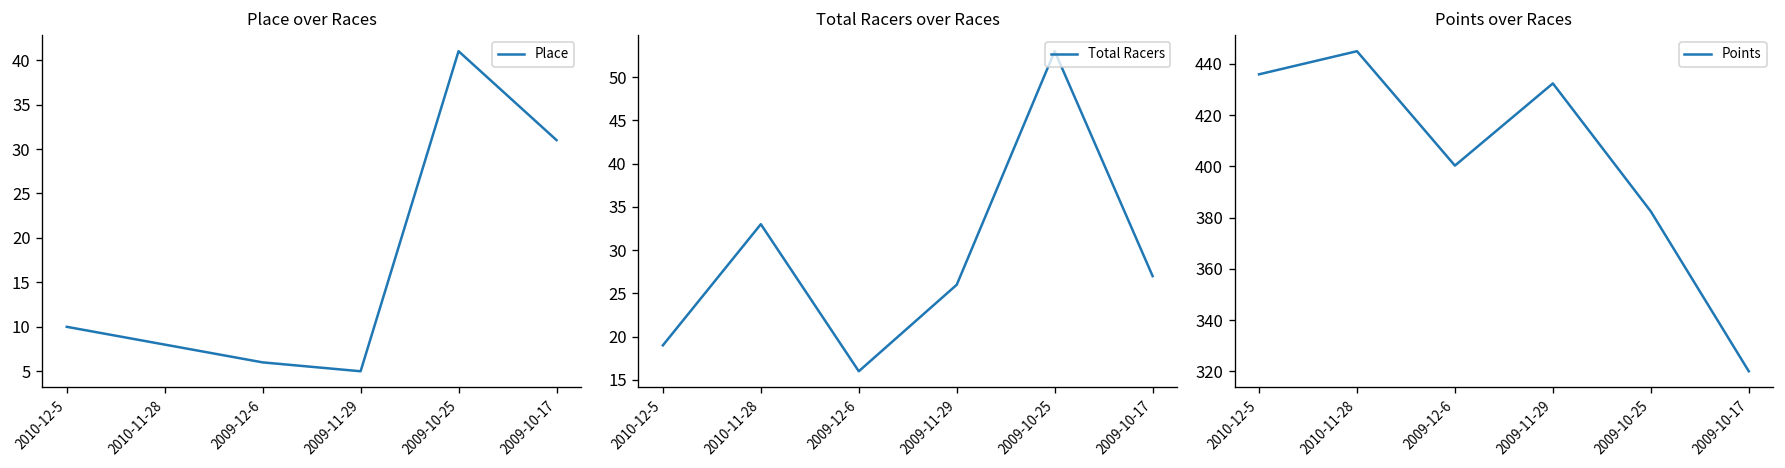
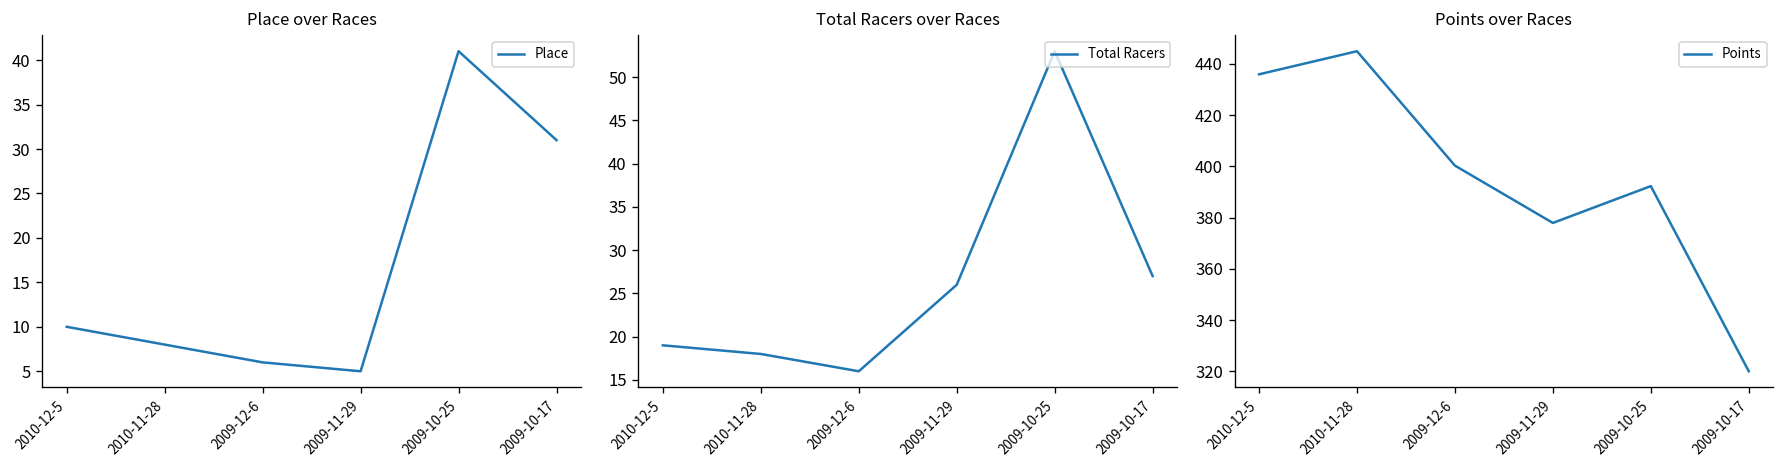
Total Racers over Races, 2010-11-28: 33 -> 18
Points over Races, 2009-11-29: 432 -> 378
Points over Races, 2009-10-25: 382 -> 392
